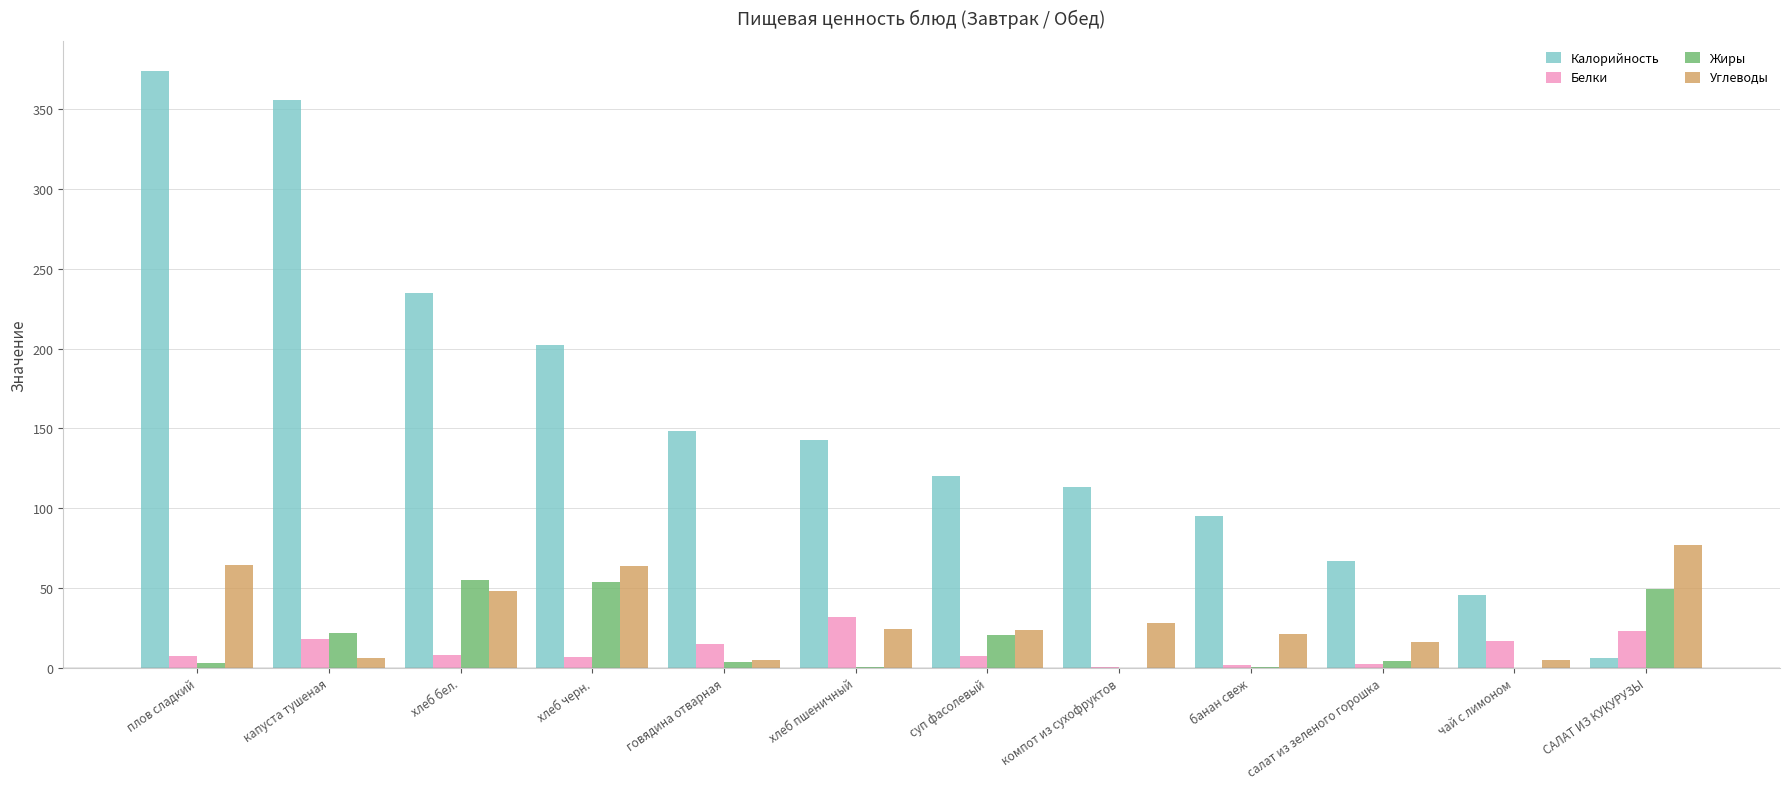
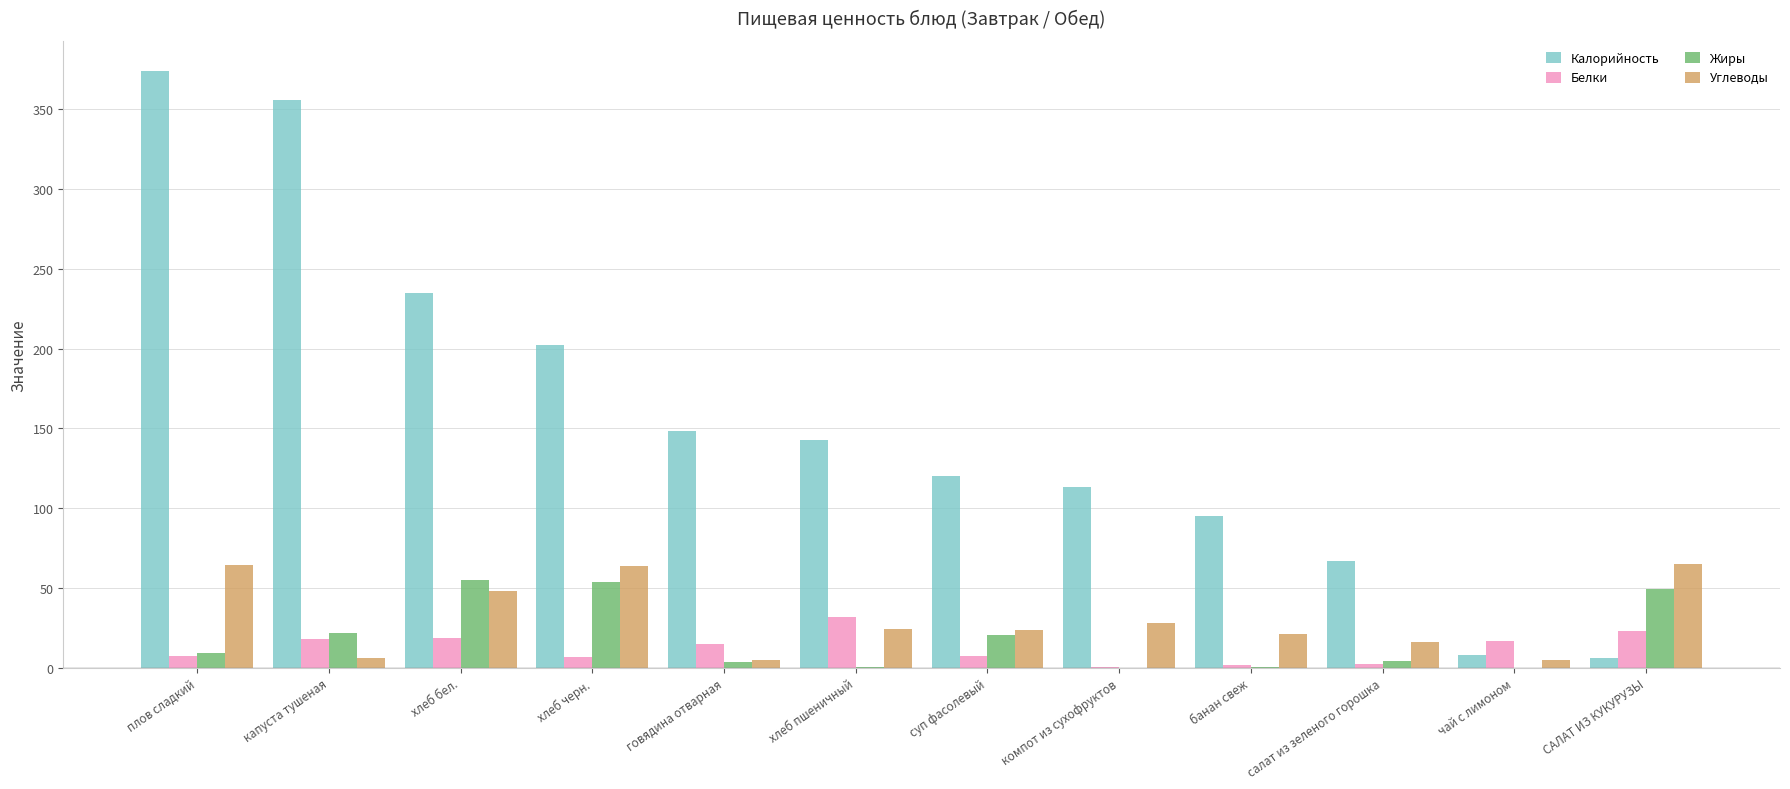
Жиры, плов сладкий: 3 -> 10
Белки, хлеб бел.: 8 -> 19
Калорийность, чай с лимоном: 46 -> 8
Углеводы, САЛАТ ИЗ КУКУРУЗЫ: 77 -> 65
